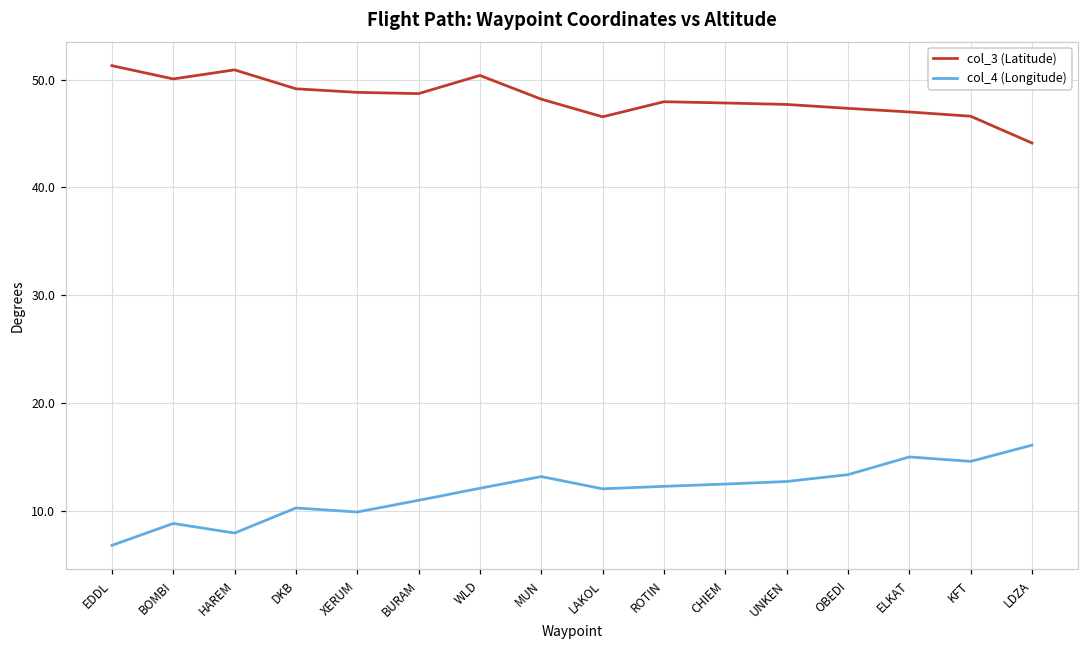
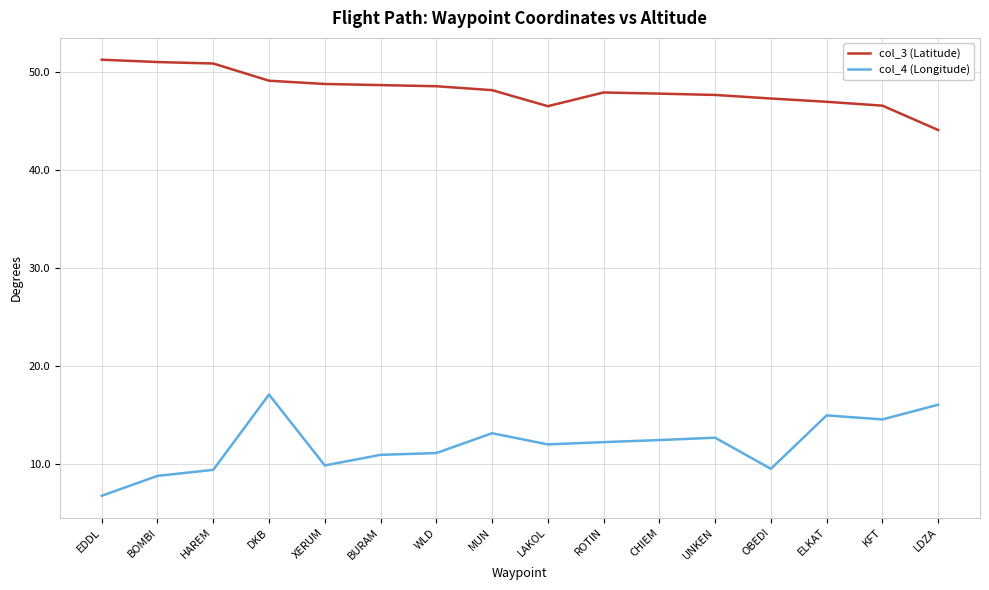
col_3 (Latitude), BOMBI: 50 -> 51
col_4 (Longitude), HAREM: 8 -> 9
col_4 (Longitude), DKB: 10 -> 17
col_3 (Latitude), WLD: 50 -> 49
col_4 (Longitude), WLD: 12 -> 11
col_4 (Longitude), OBEDI: 13 -> 10
